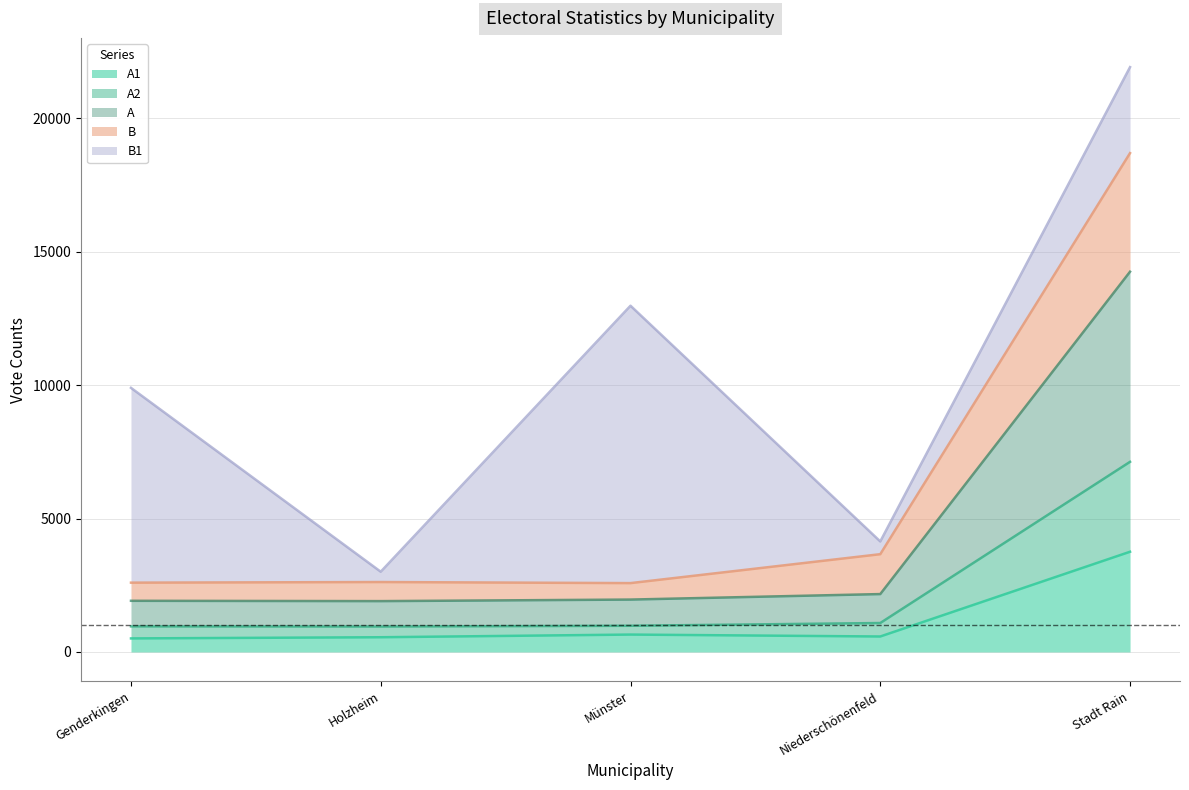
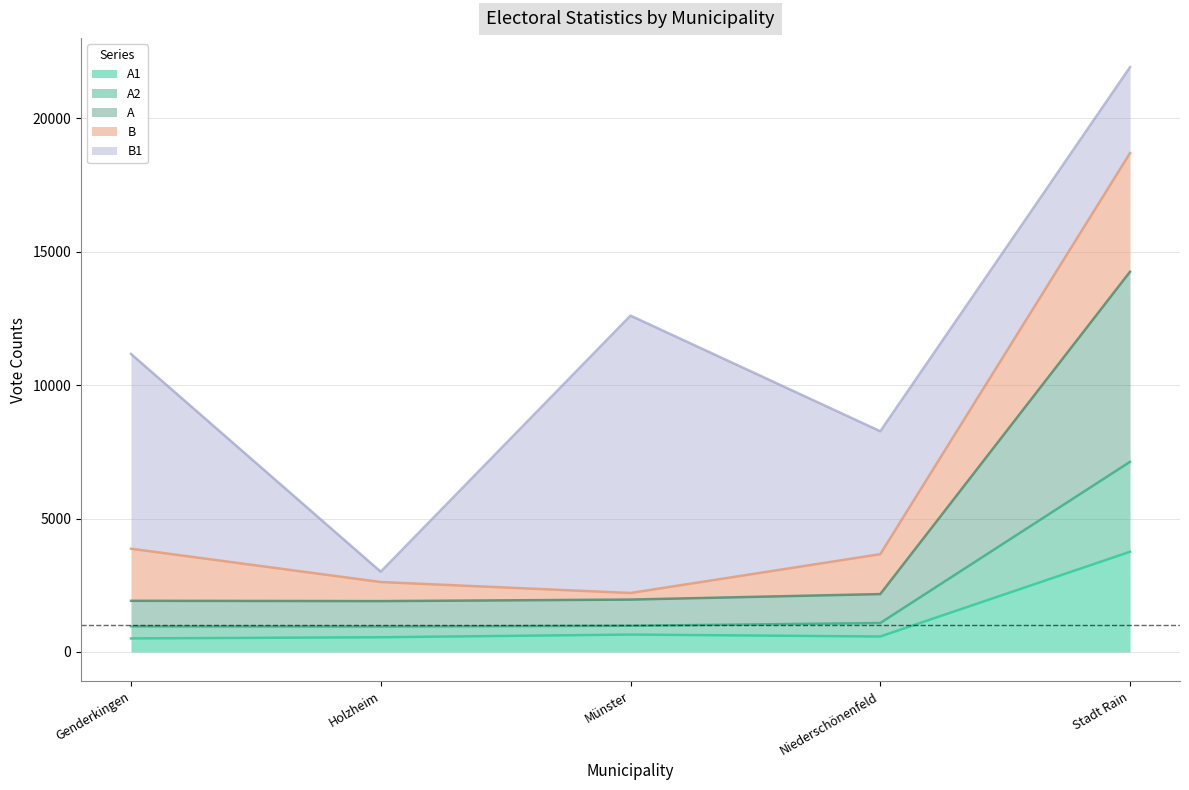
B, Genderkingen: 700 -> 2000
B, Münster: 600 -> 200
B1, Niederschönenfeld: 500 -> 4600
